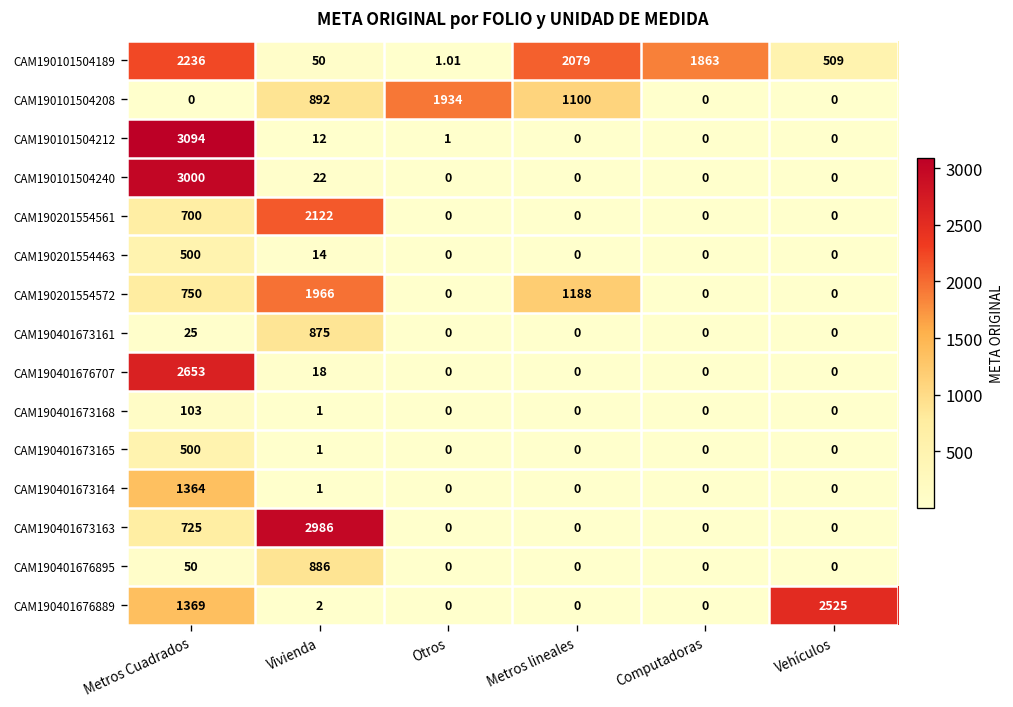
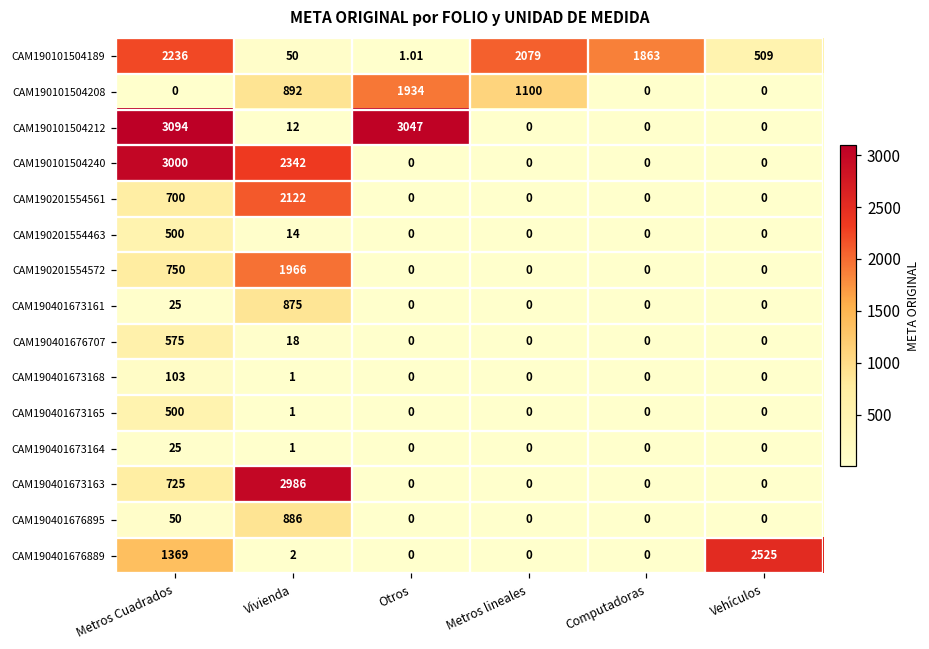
CAM190101504212, Otros: 1 -> 3047
CAM190101504240, Vivienda: 22 -> 2342
CAM190201554572, Metros lineales: 1188 -> 0
CAM190401676707, Metros Cuadrados: 2653 -> 575
CAM190401673164, Metros Cuadrados: 1364 -> 25
